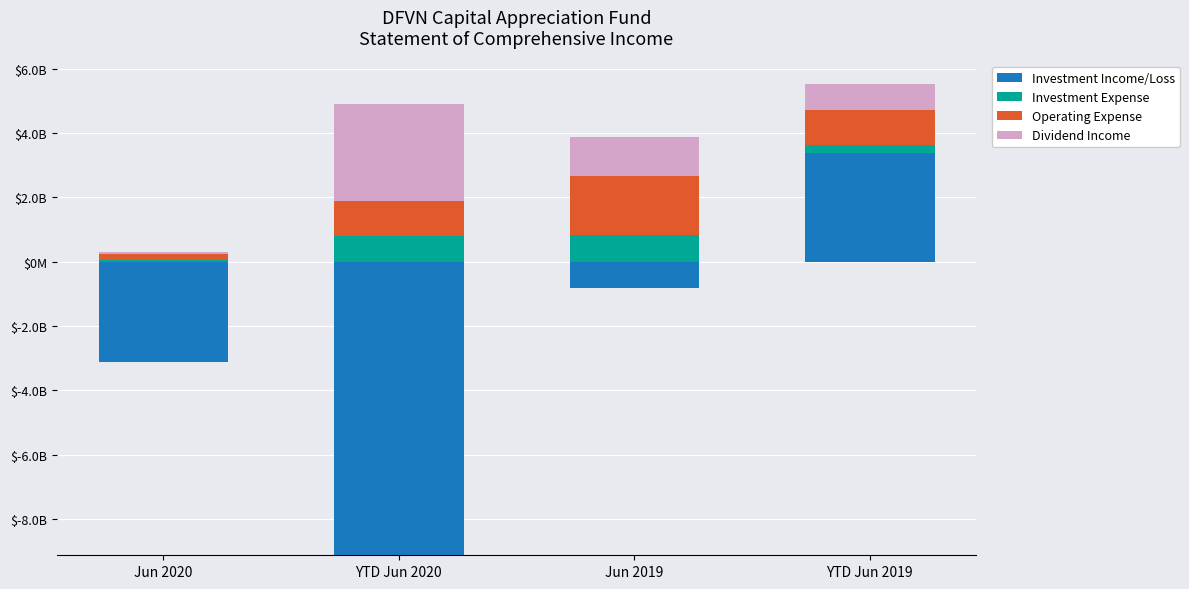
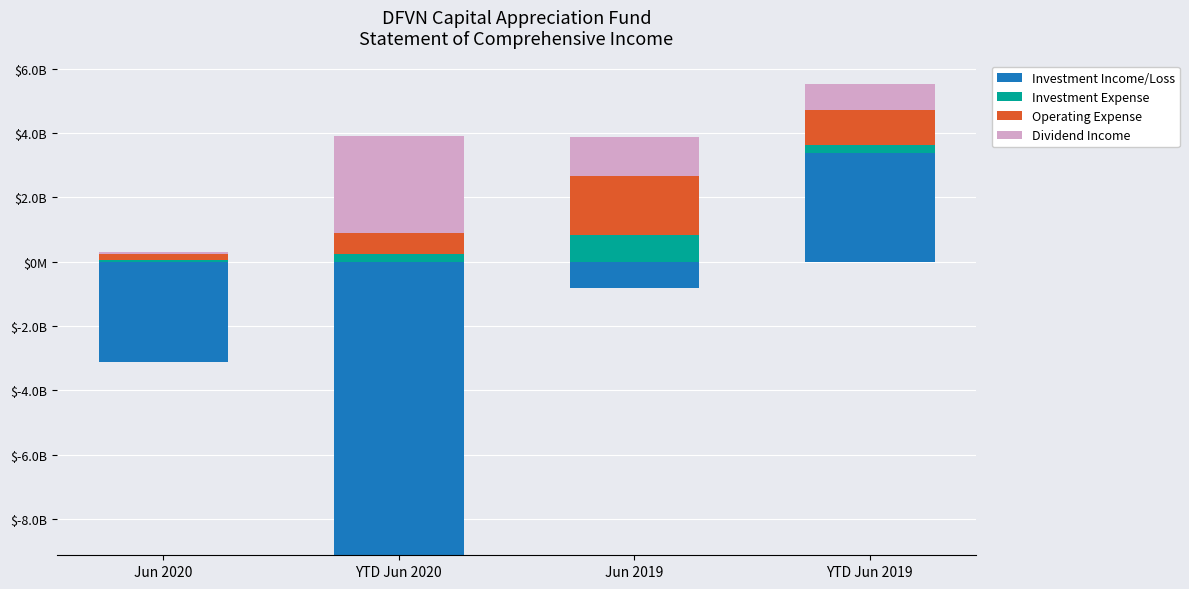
Investment Expense, YTD Jun 2020: $800000000 -> $200000000
Operating Expense, YTD Jun 2020: $1100000000 -> $700000000
